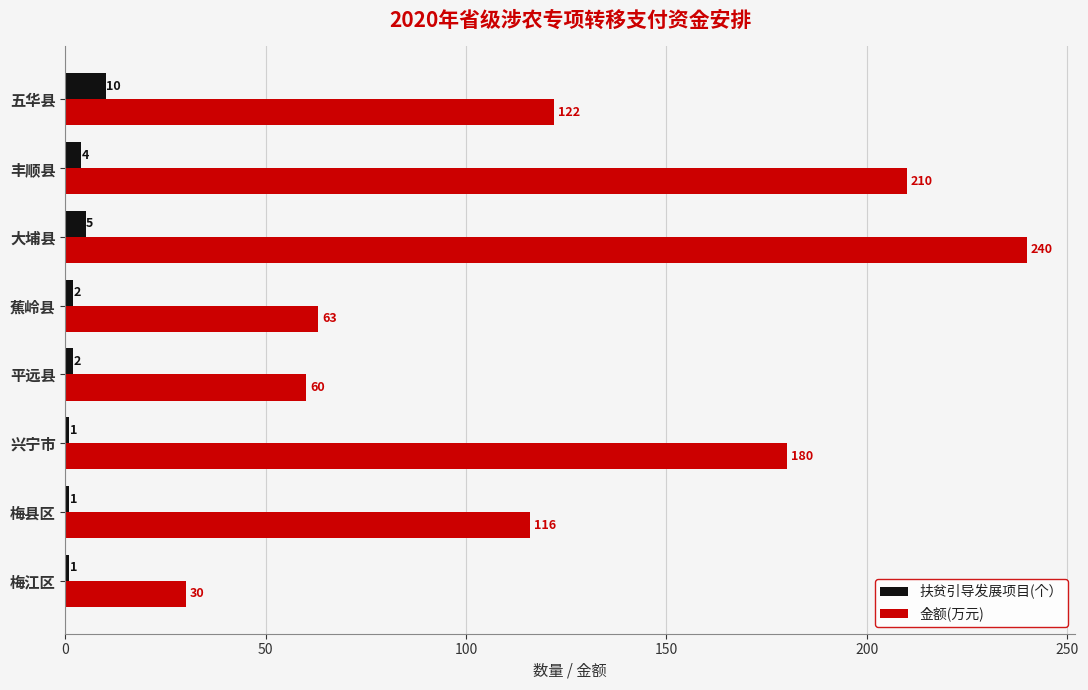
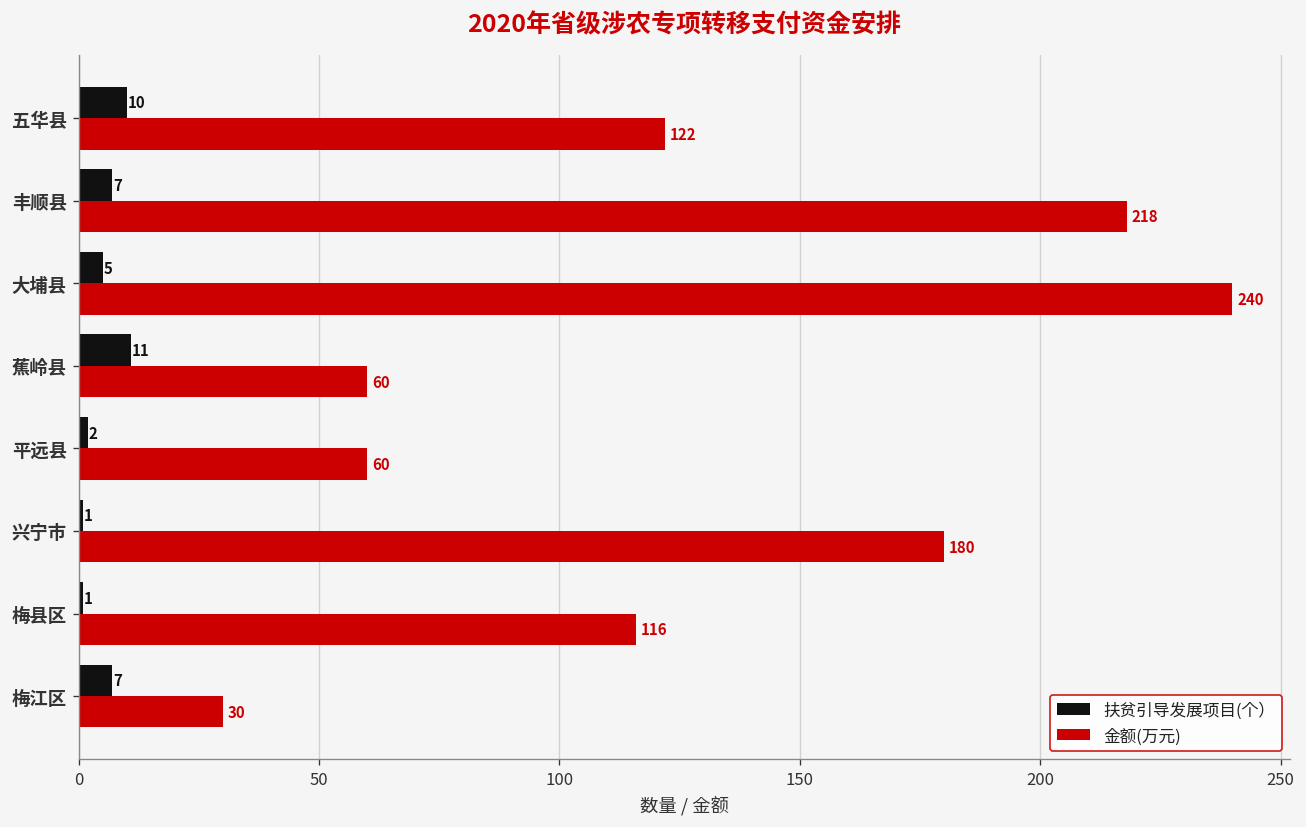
扶贫引导发展项目(个）, 丰顺县: 4 -> 7
金额(万元), 丰顺县: 210 -> 218
扶贫引导发展项目(个）, 蕉岭县: 2 -> 11
金额(万元), 蕉岭县: 63 -> 60
扶贫引导发展项目(个）, 梅江区: 1 -> 7
